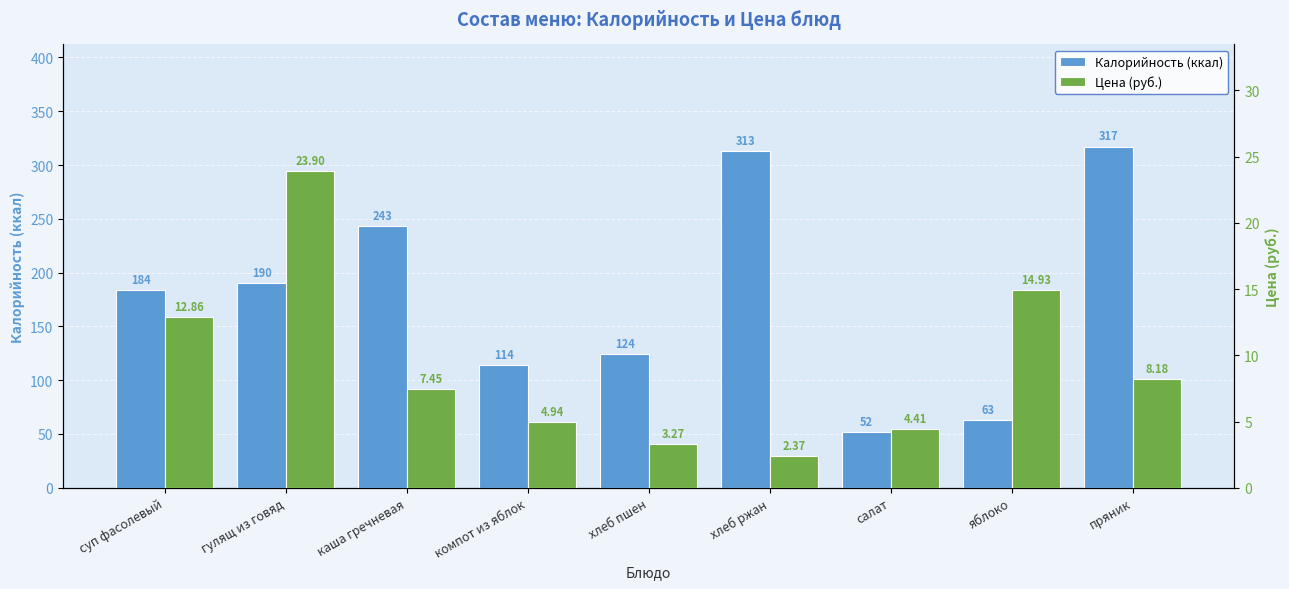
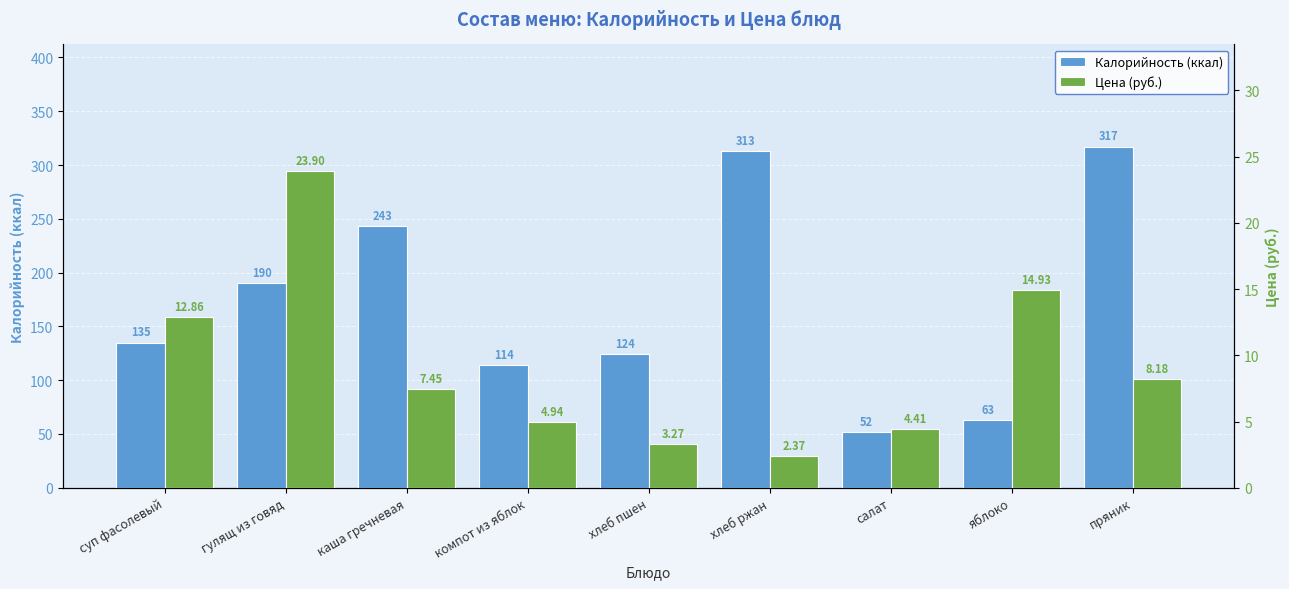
Калорийность (ккал), суп фасолевый: 184 -> 135
